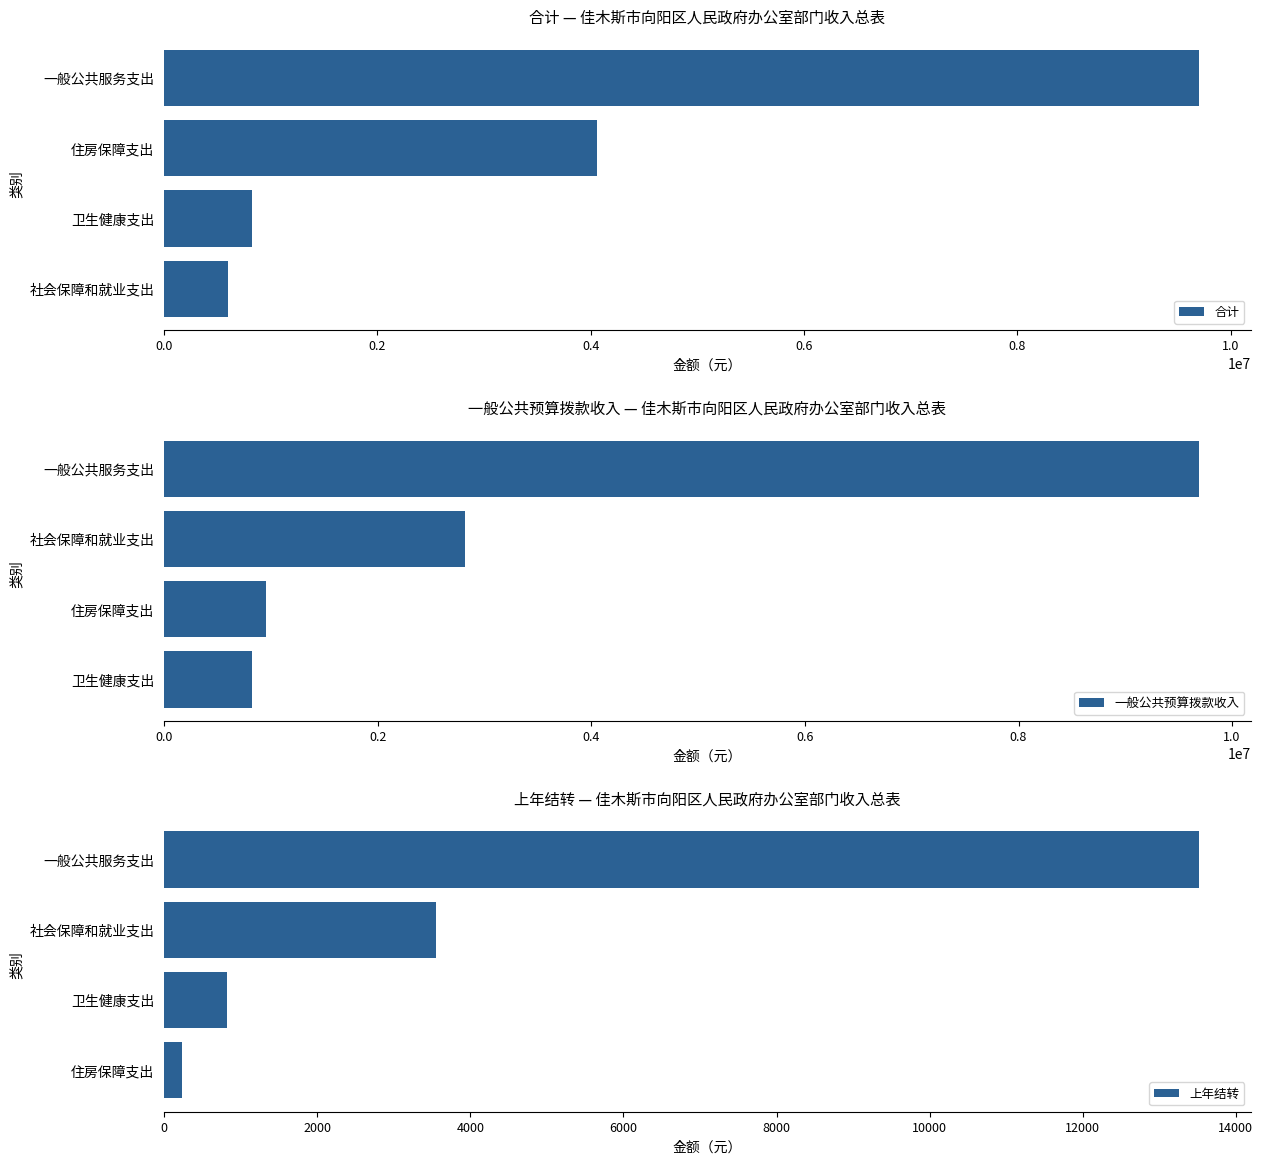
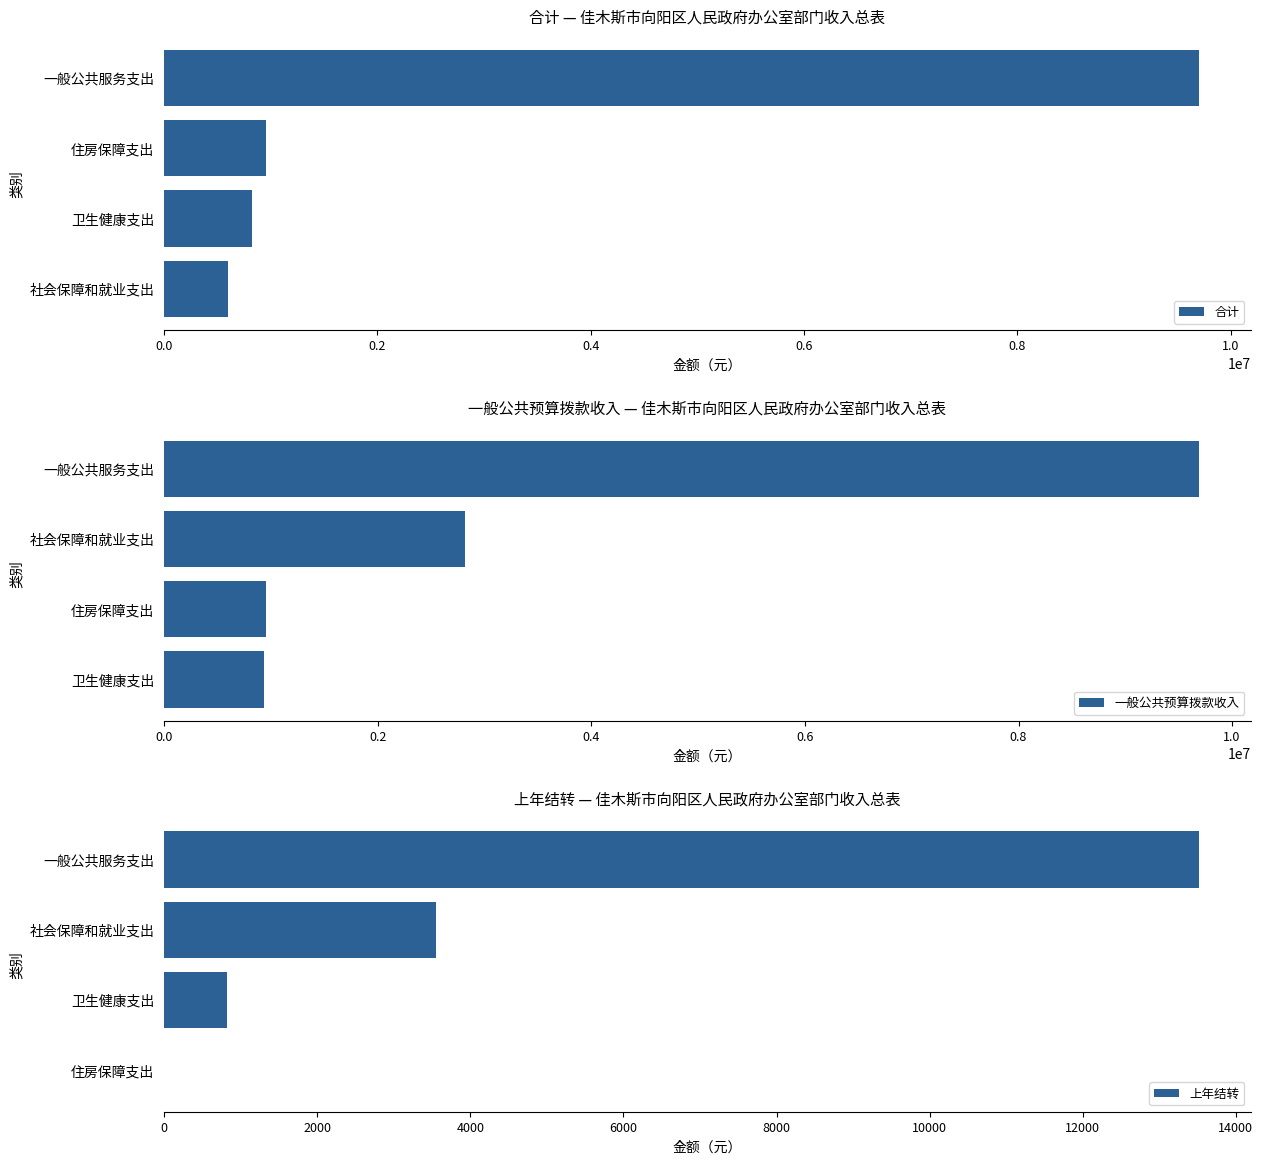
合计 — 佳木斯市向阳区人民政府办公室部门收入总表, 住房保障支出: 4060000 -> 950000
一般公共预算拨款收入 — 佳木斯市向阳区人民政府办公室部门收入总表, 卫生健康支出: 820000 -> 930000
上年结转 — 佳木斯市向阳区人民政府办公室部门收入总表, 住房保障支出: 200 -> 0
